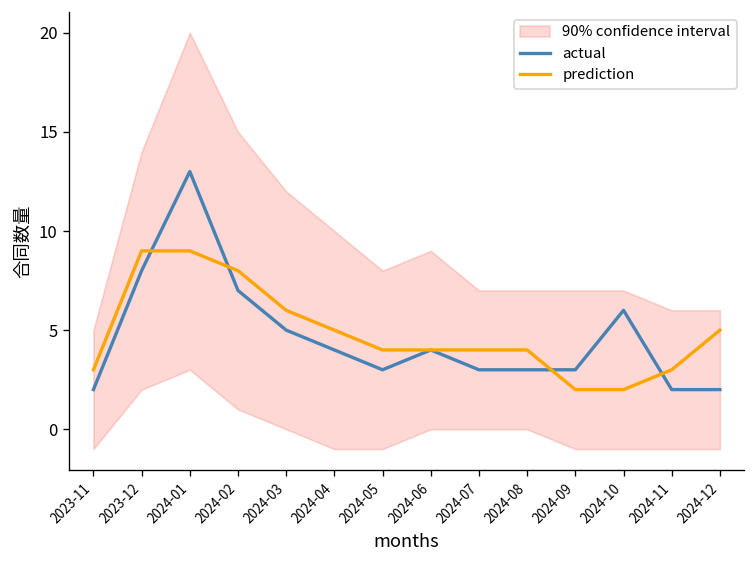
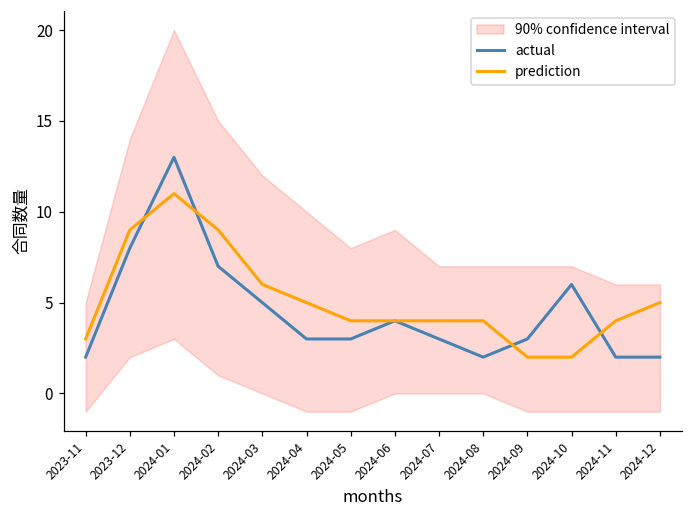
prediction, 2024-01: 9 -> 11
prediction, 2024-02: 8 -> 9
actual, 2024-04: 4 -> 3
actual, 2024-08: 3 -> 2
prediction, 2024-11: 3 -> 4
